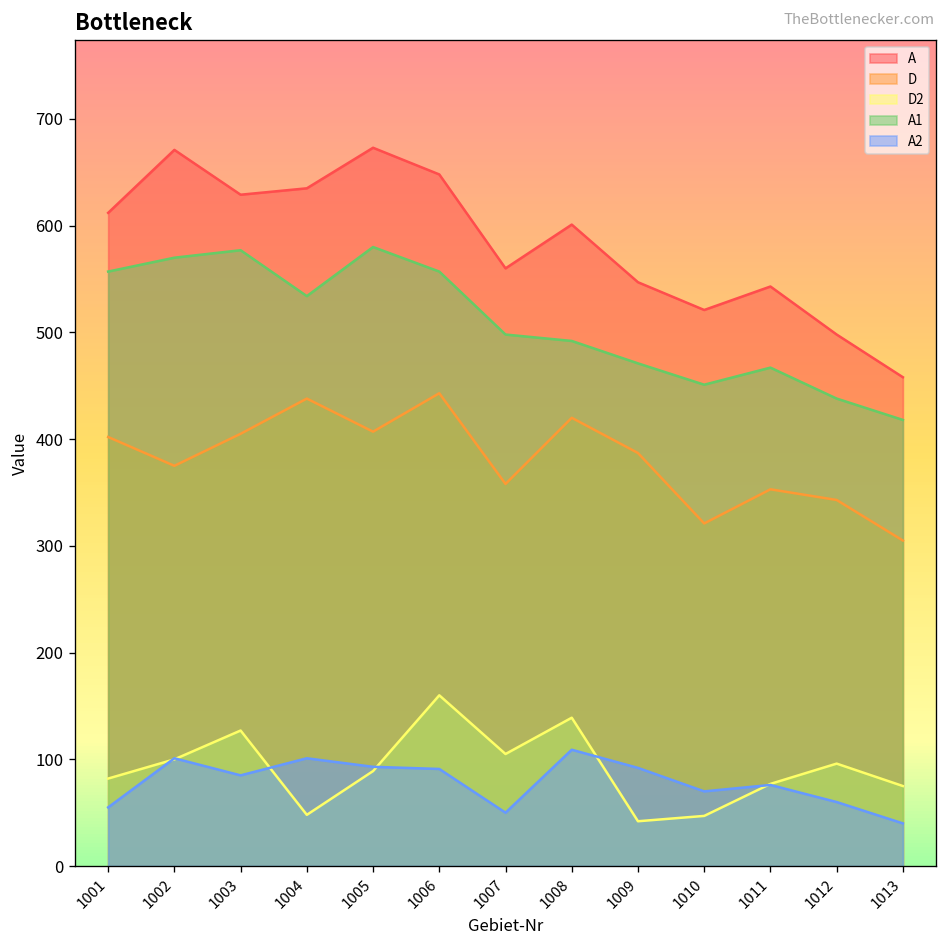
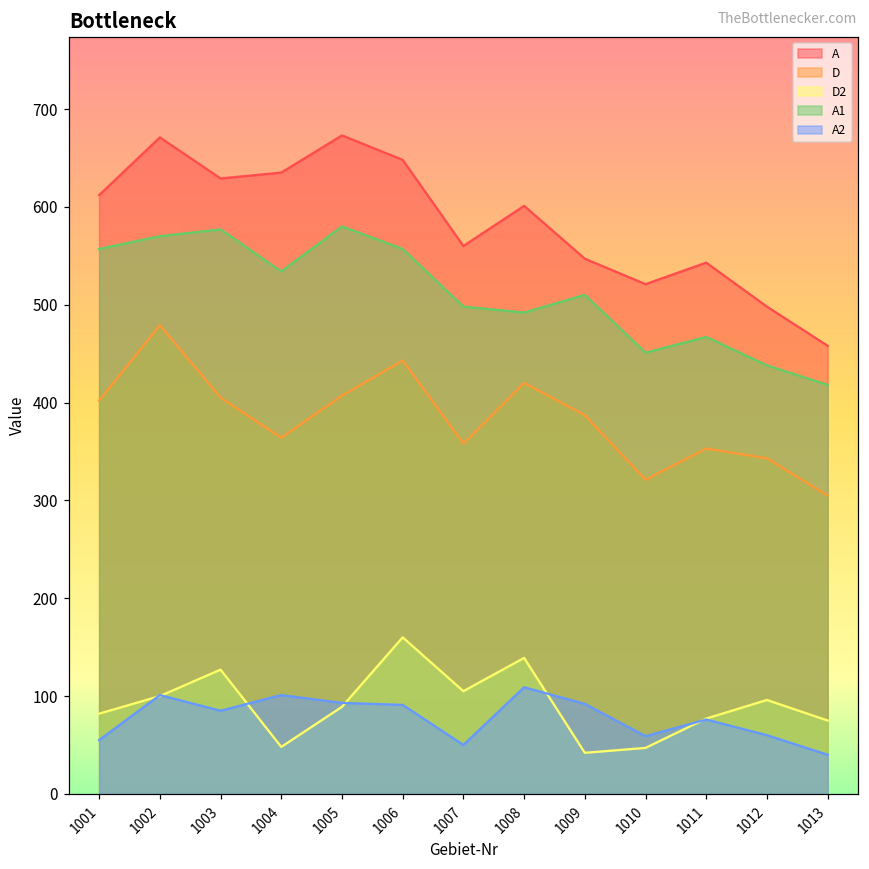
D, 1002: 380 -> 480
D, 1004: 440 -> 360
A1, 1009: 470 -> 510
A2, 1010: 70 -> 60
